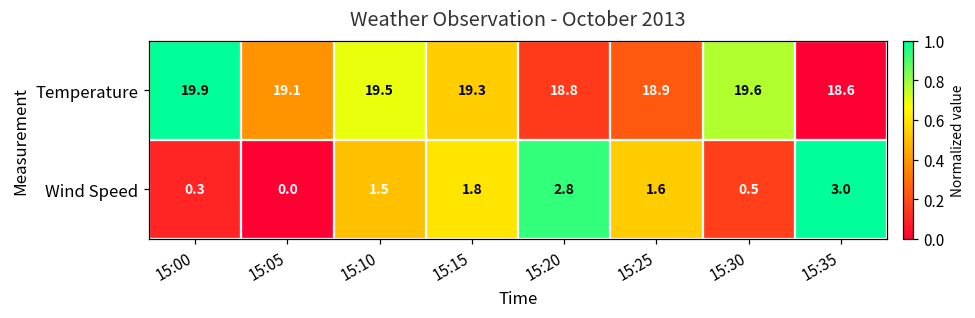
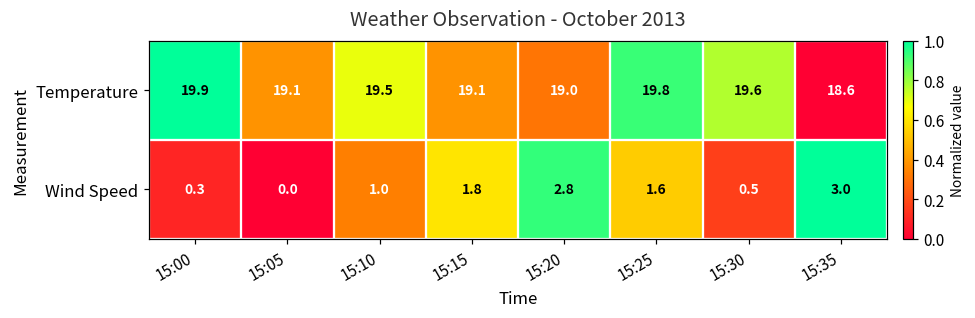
Temperature, 15:15: 19.3 -> 19.1
Temperature, 15:20: 18.8 -> 19.0
Temperature, 15:25: 18.9 -> 19.8
Wind Speed, 15:10: 1.5 -> 1.0
